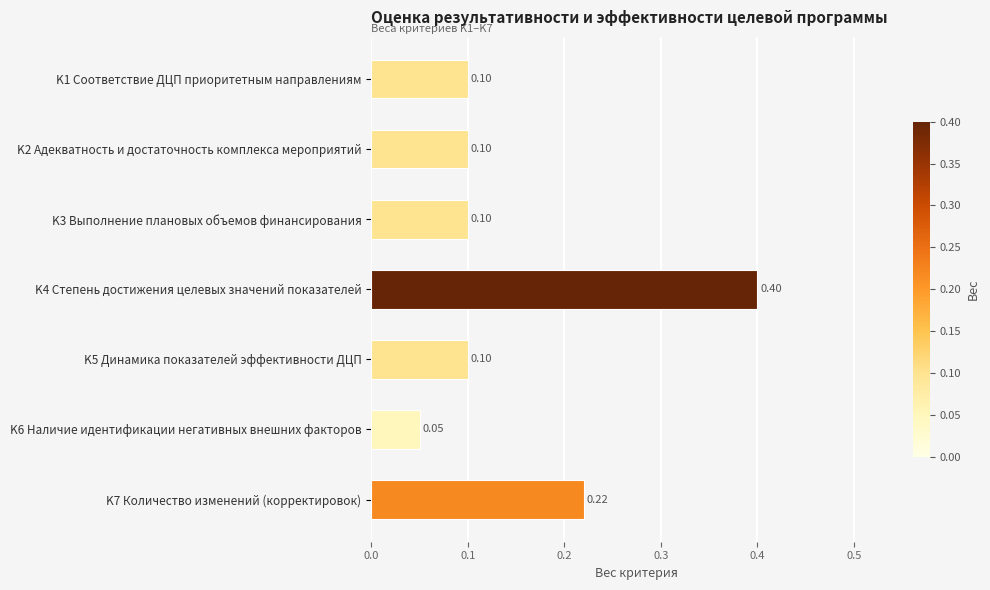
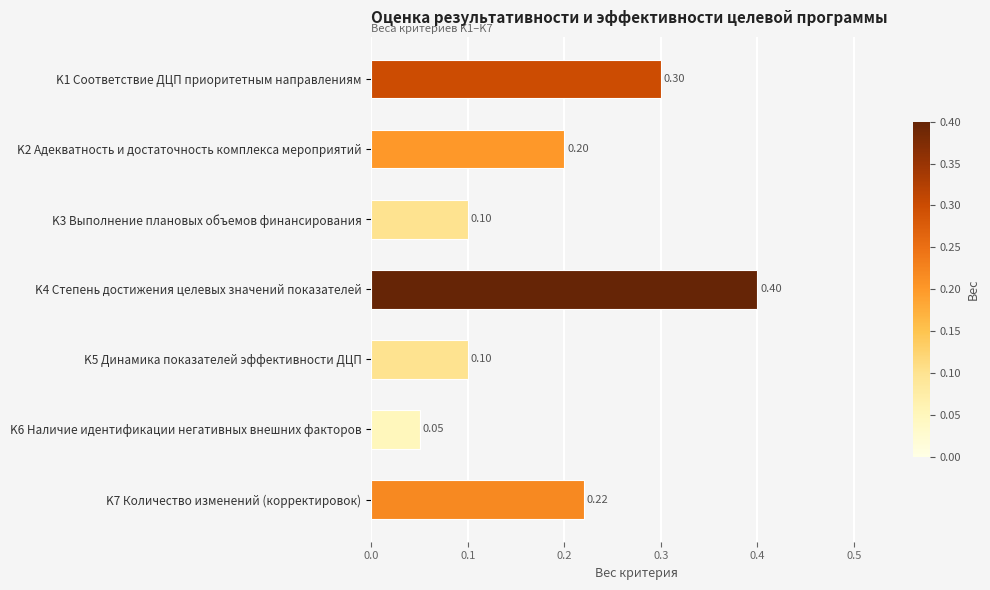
K1 Соответствие ДЦП приоритетным направлениям: 0.10 -> 0.30
K2 Адекватность и достаточность комплекса мероприятий: 0.10 -> 0.20
